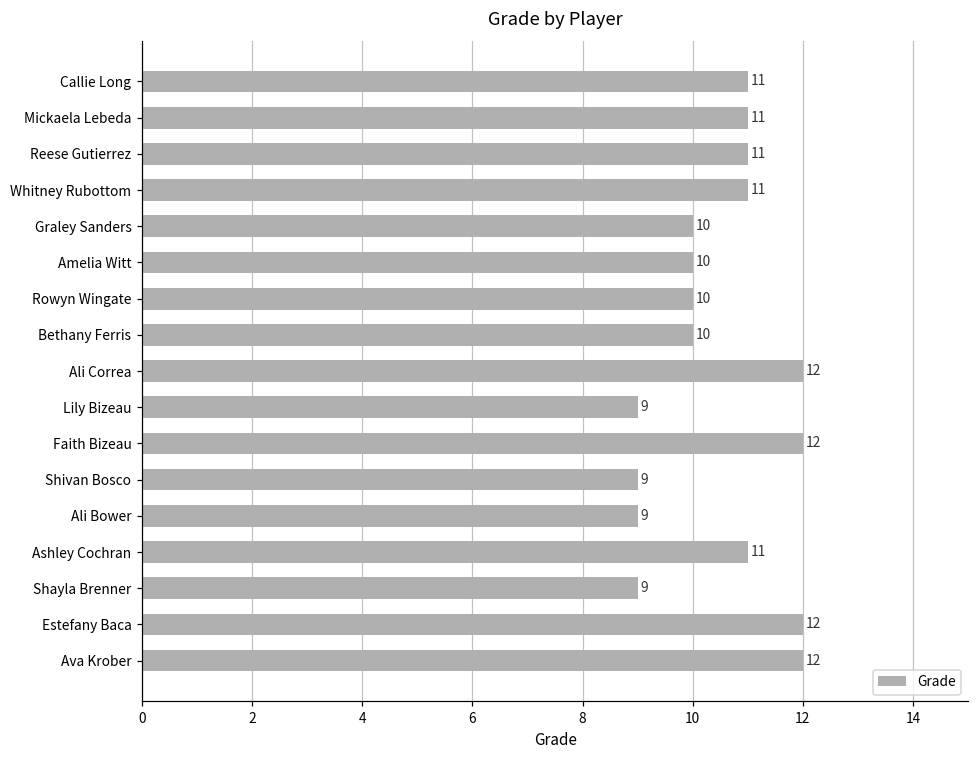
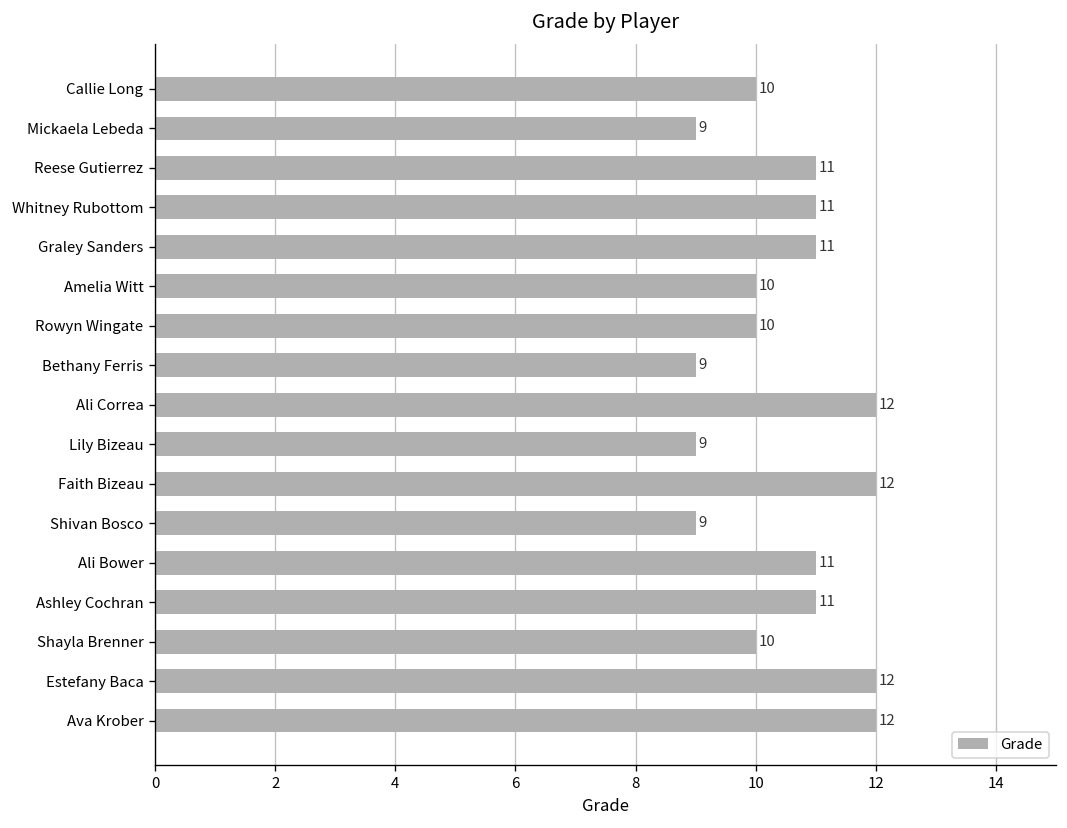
Callie Long: 11 -> 10
Mickaela Lebeda: 11 -> 9
Graley Sanders: 10 -> 11
Bethany Ferris: 10 -> 9
Ali Bower: 9 -> 11
Shayla Brenner: 9 -> 10
